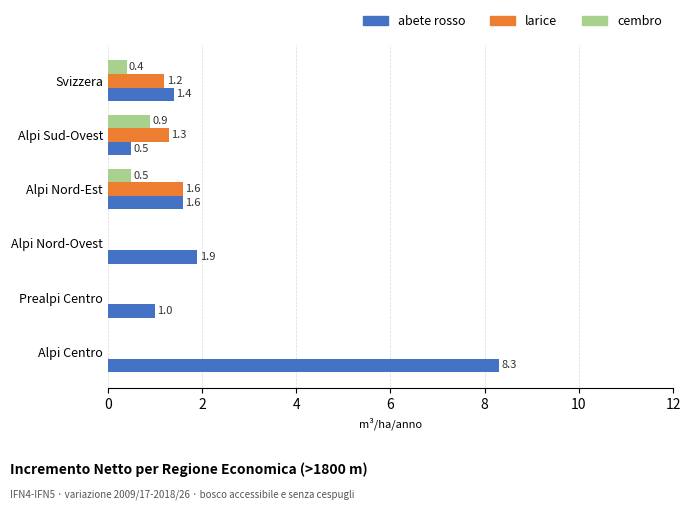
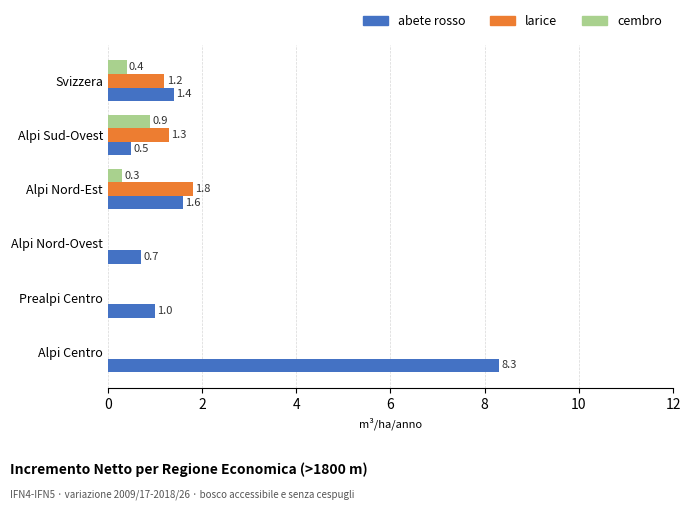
cembro, Alpi Nord-Est: 0.5 -> 0.3
larice, Alpi Nord-Est: 1.6 -> 1.8
abete rosso, Alpi Nord-Ovest: 1.9 -> 0.7
